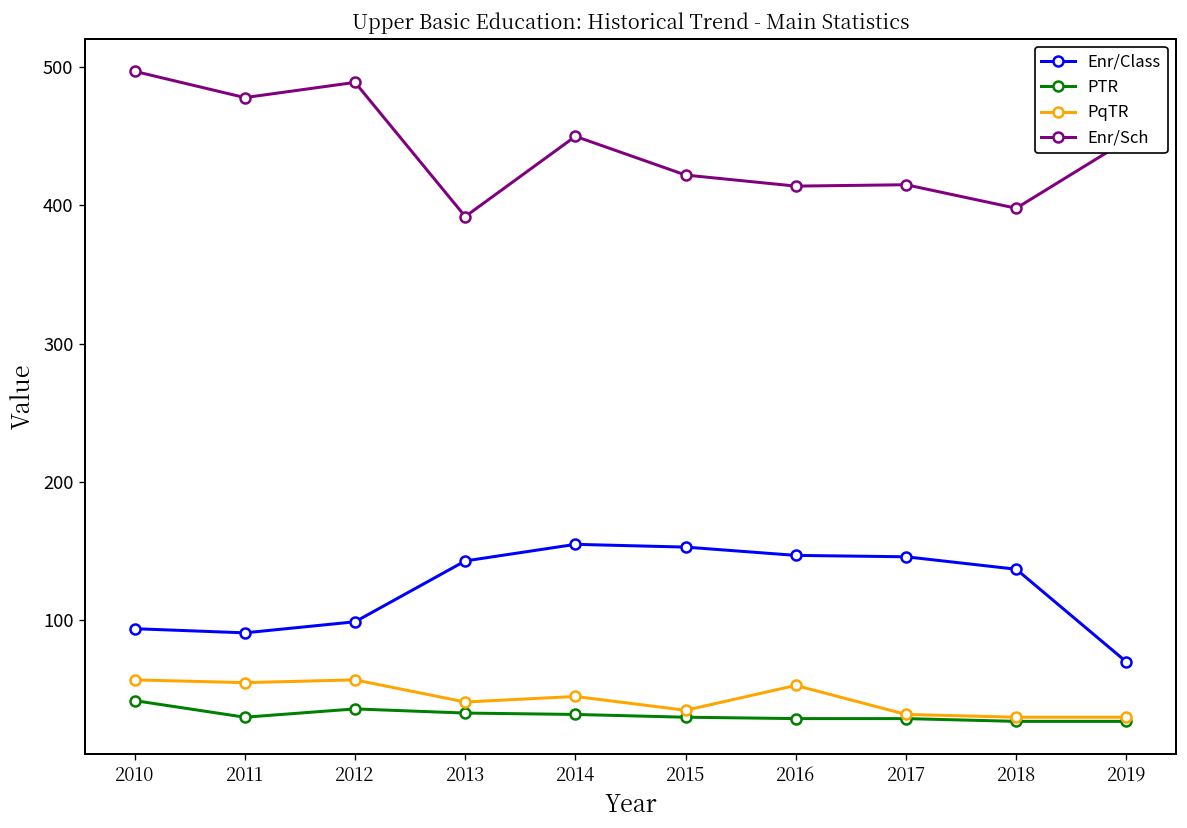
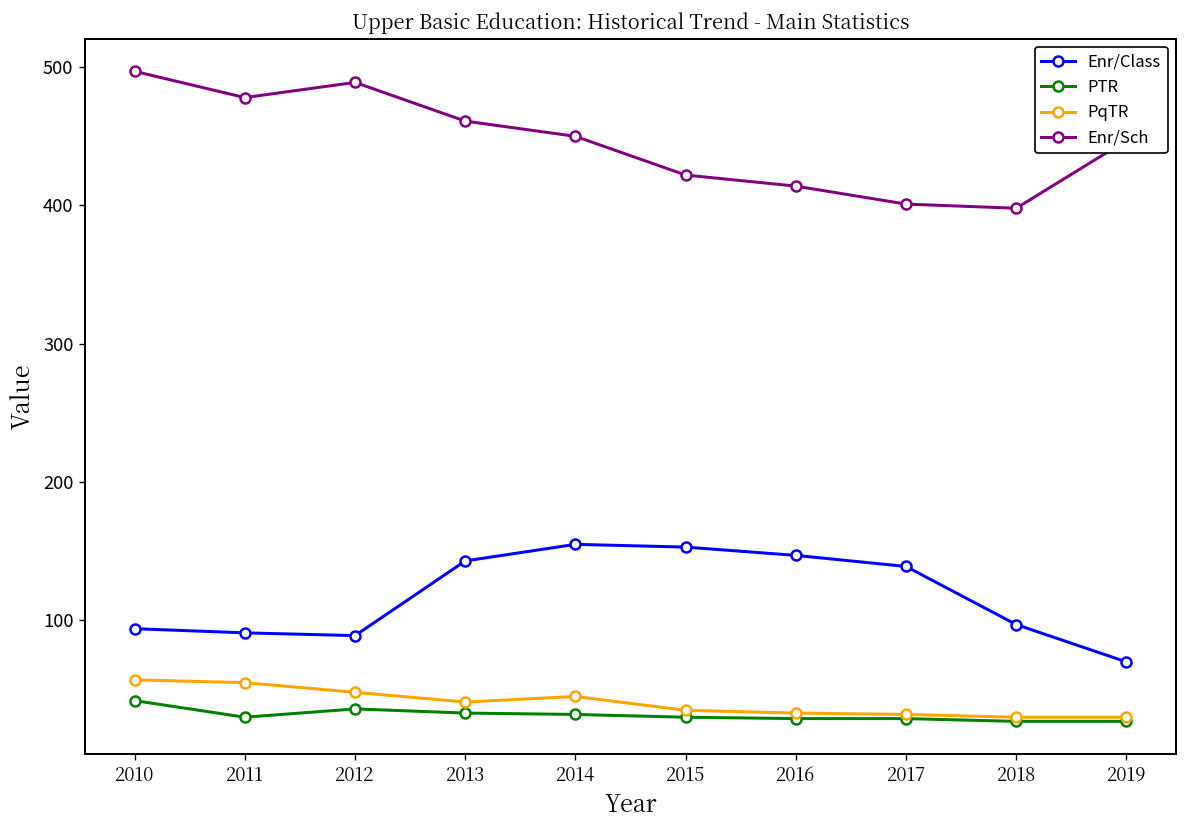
Enr/Class, 2012: 99 -> 89
PqTR, 2012: 57 -> 48
Enr/Sch, 2013: 392 -> 461
PqTR, 2016: 53 -> 33
Enr/Class, 2017: 146 -> 139
Enr/Sch, 2017: 415 -> 401
Enr/Class, 2018: 137 -> 97
